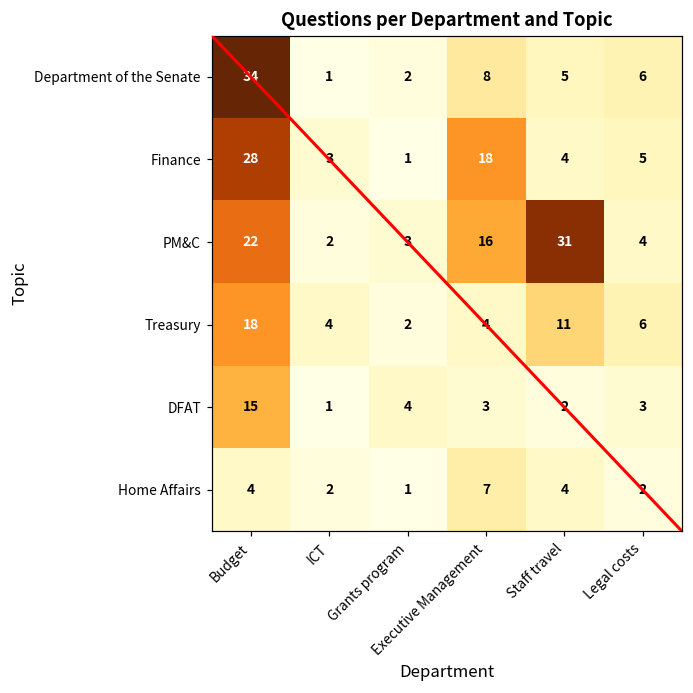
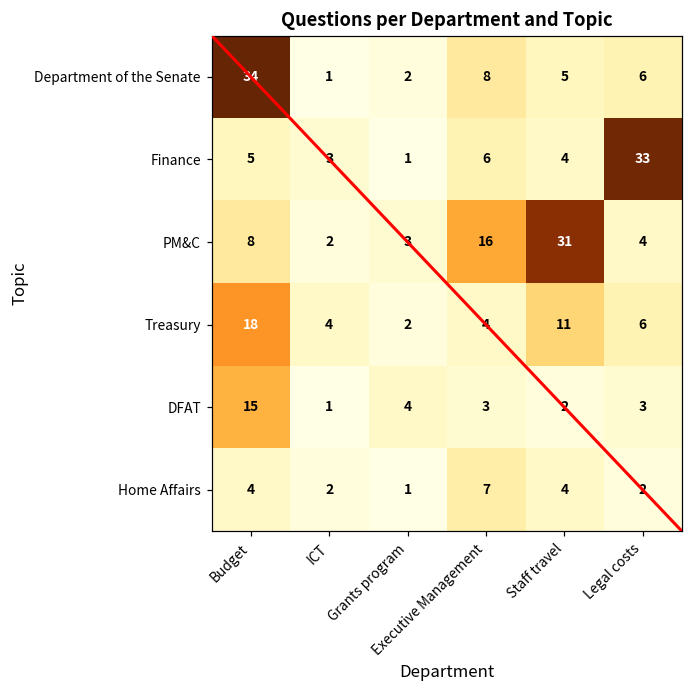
Finance, Budget: 28 -> 5
Finance, Executive Management: 18 -> 6
Finance, Legal costs: 5 -> 33
PM&C, Budget: 22 -> 8
